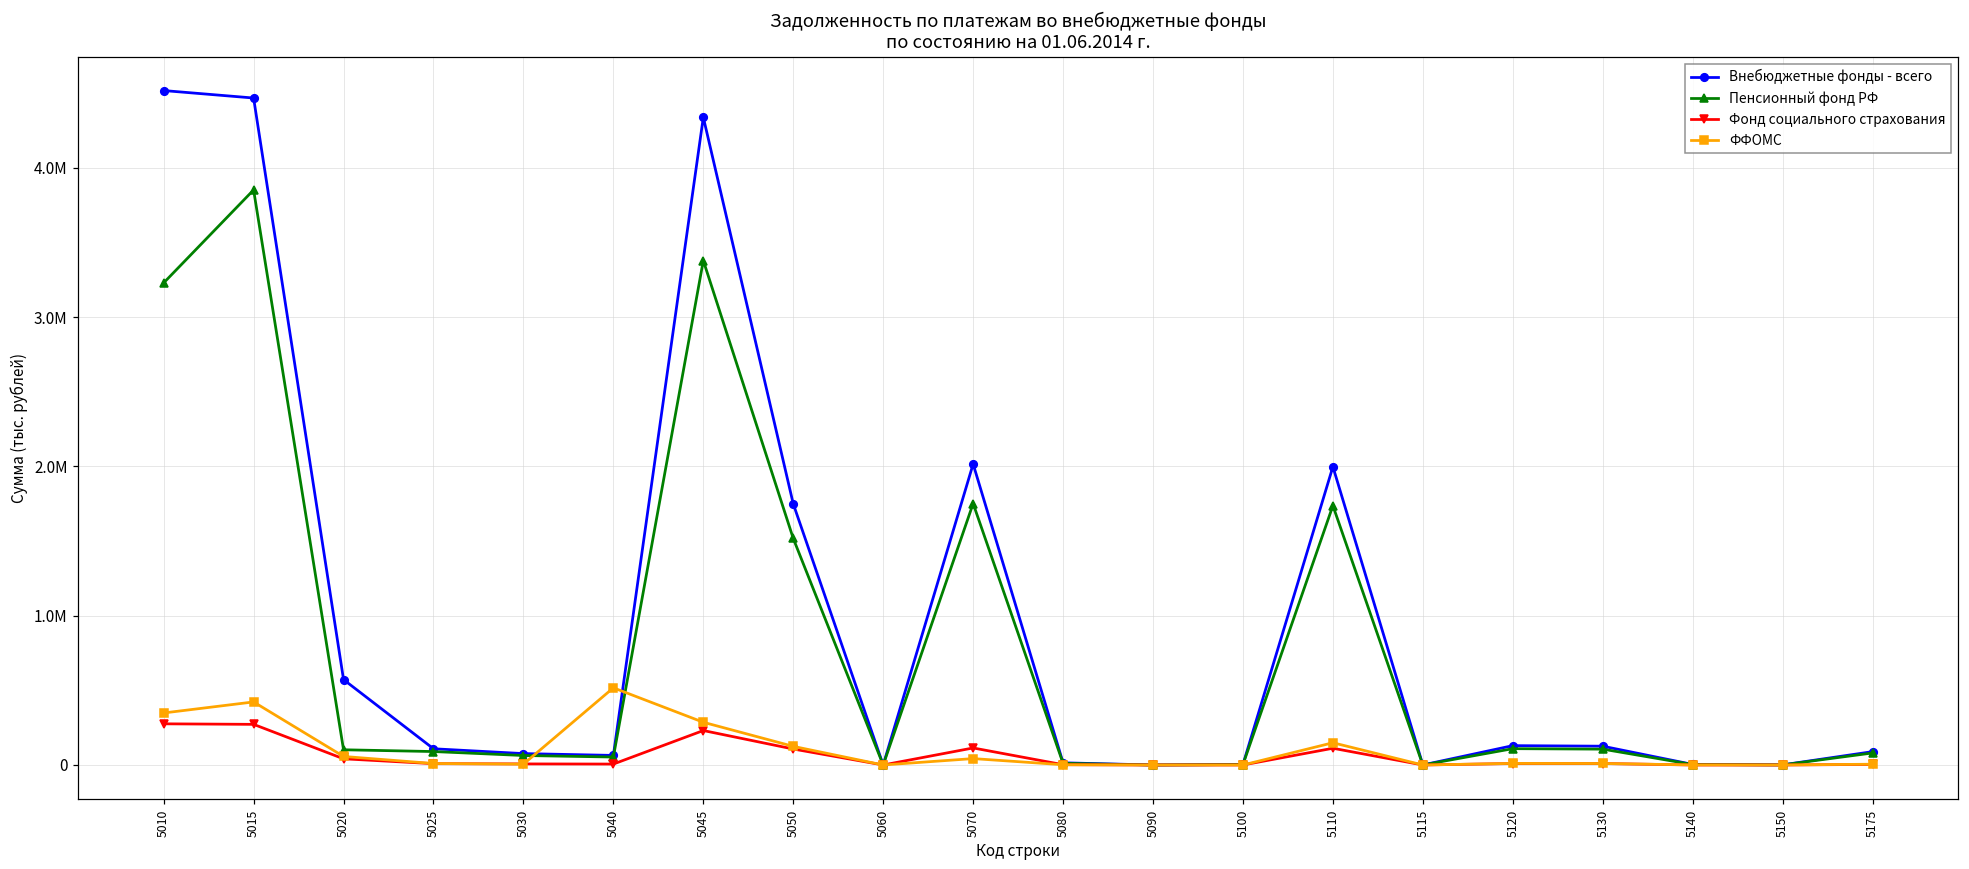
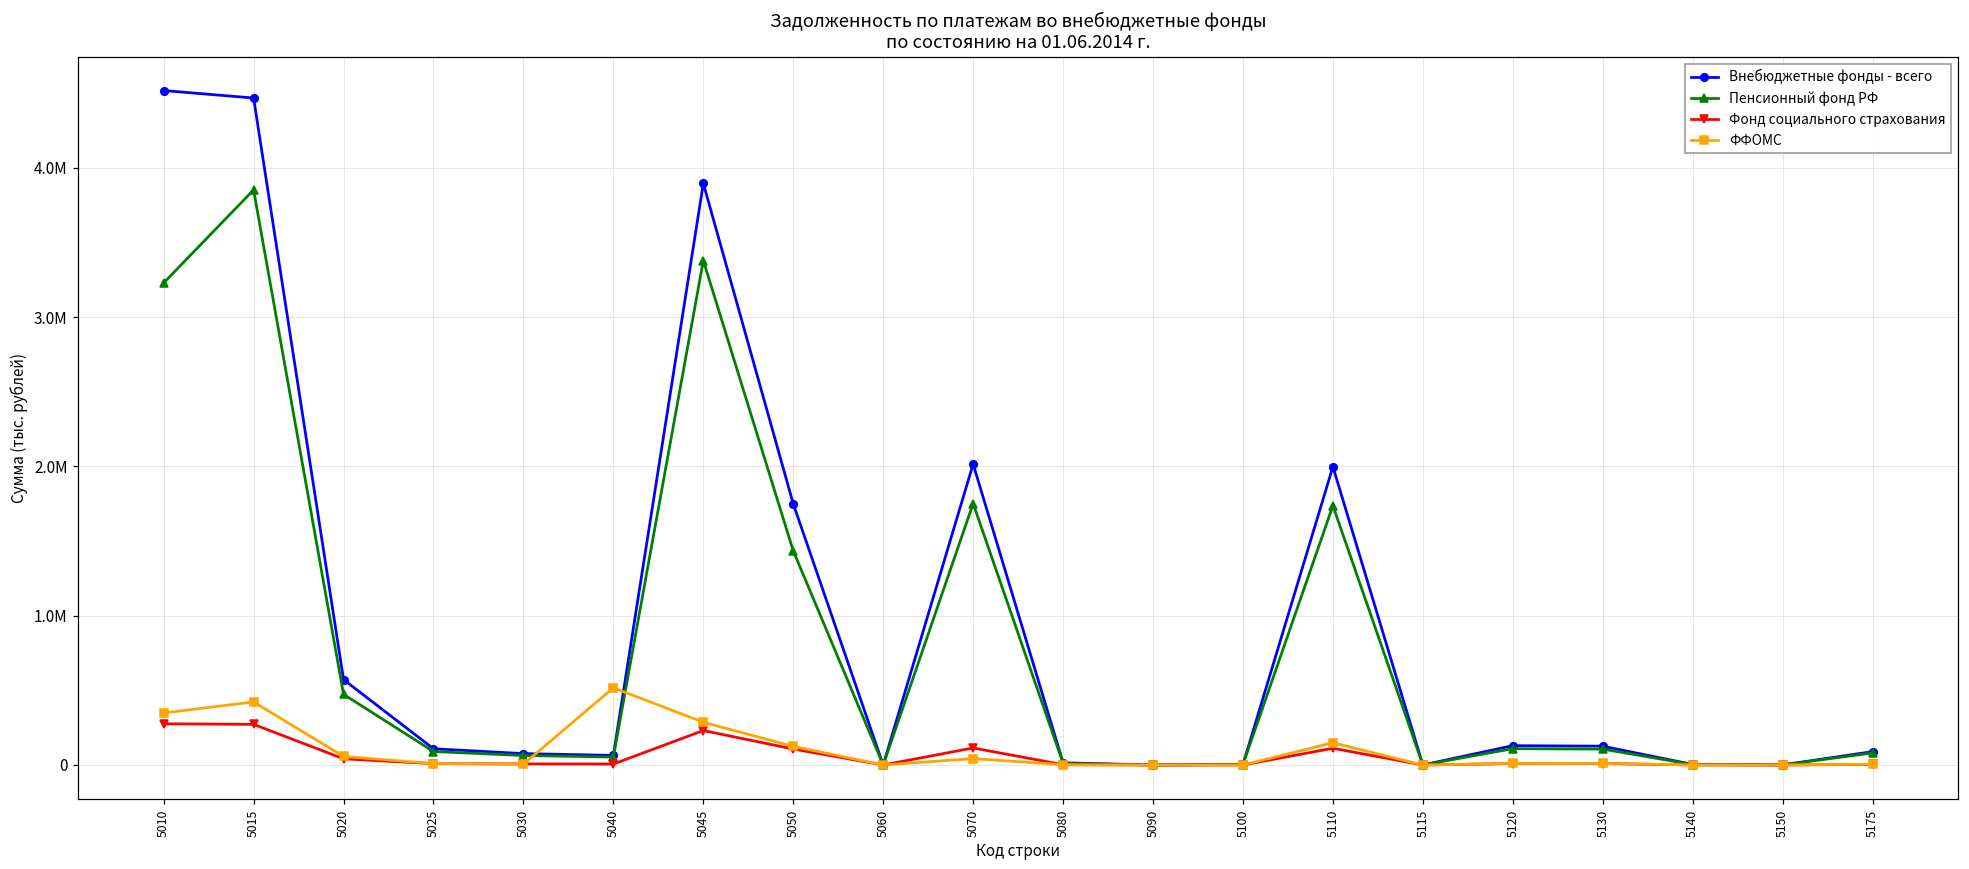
Пенсионный фонд РФ, 5020: 100000 -> 470000
Внебюджетные фонды - всего, 5045: 4340000 -> 3900000
Пенсионный фонд РФ, 5050: 1520000 -> 1430000
